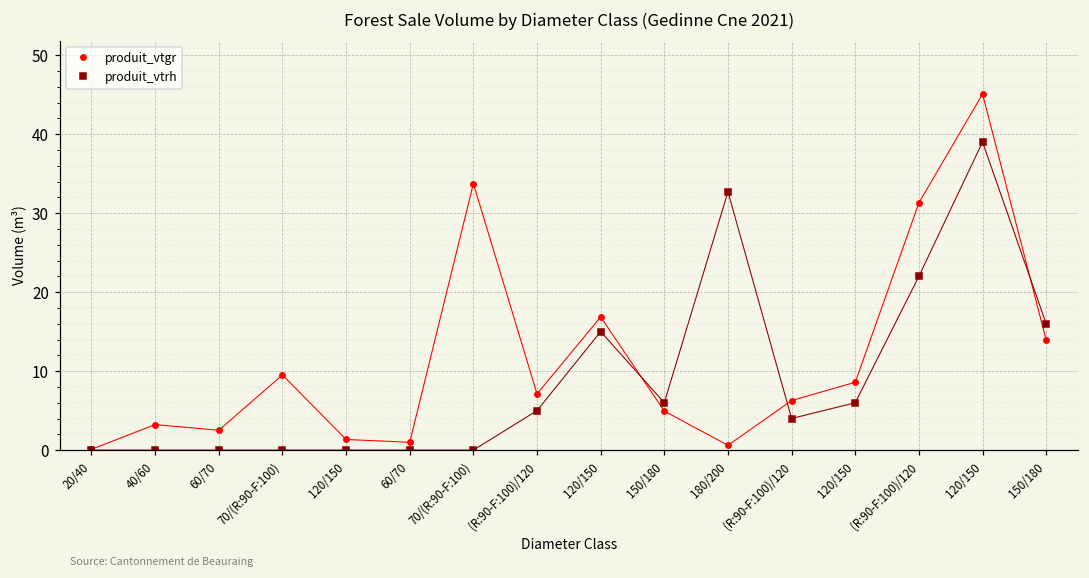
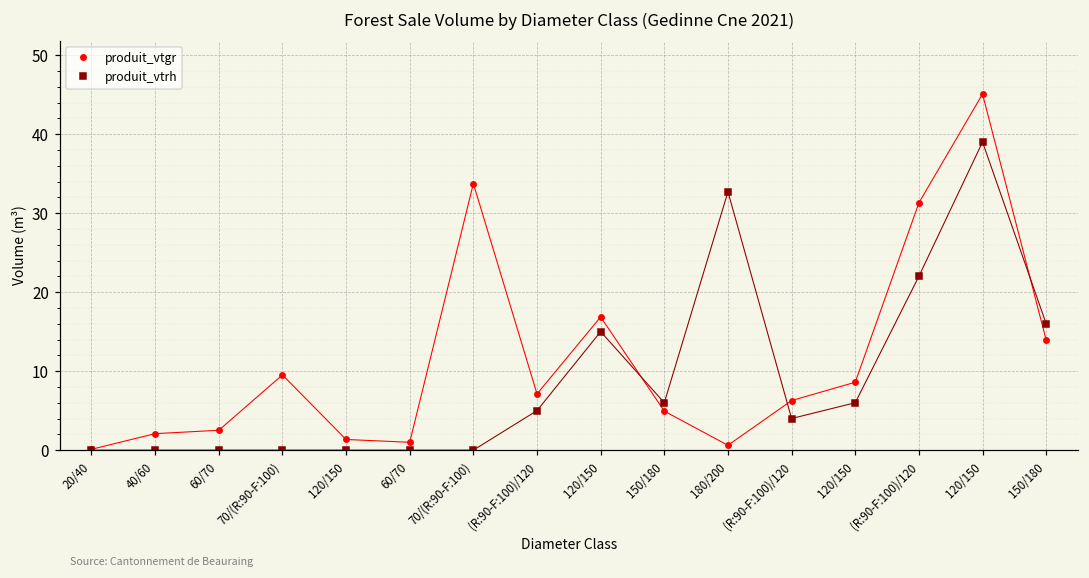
produit_vtgr, 40/60: 3 -> 2
